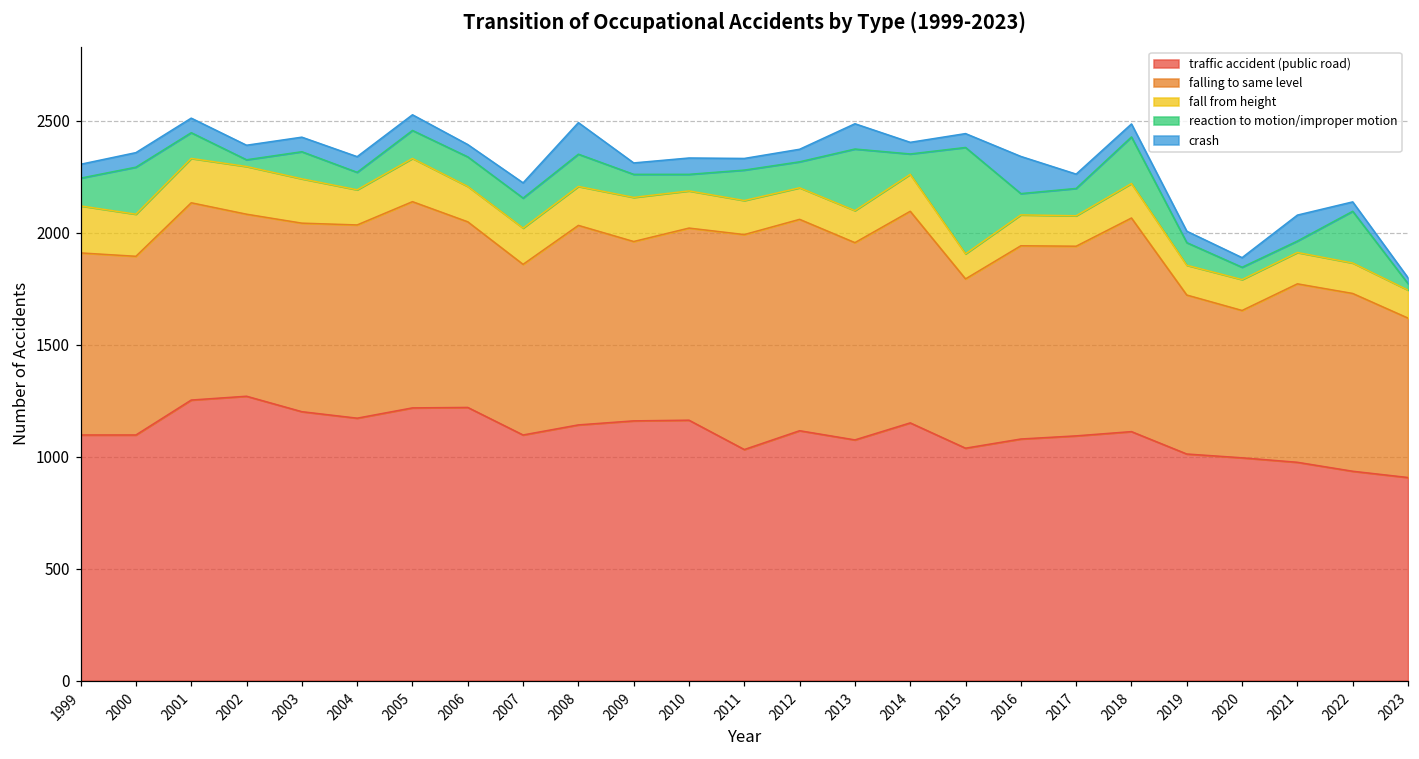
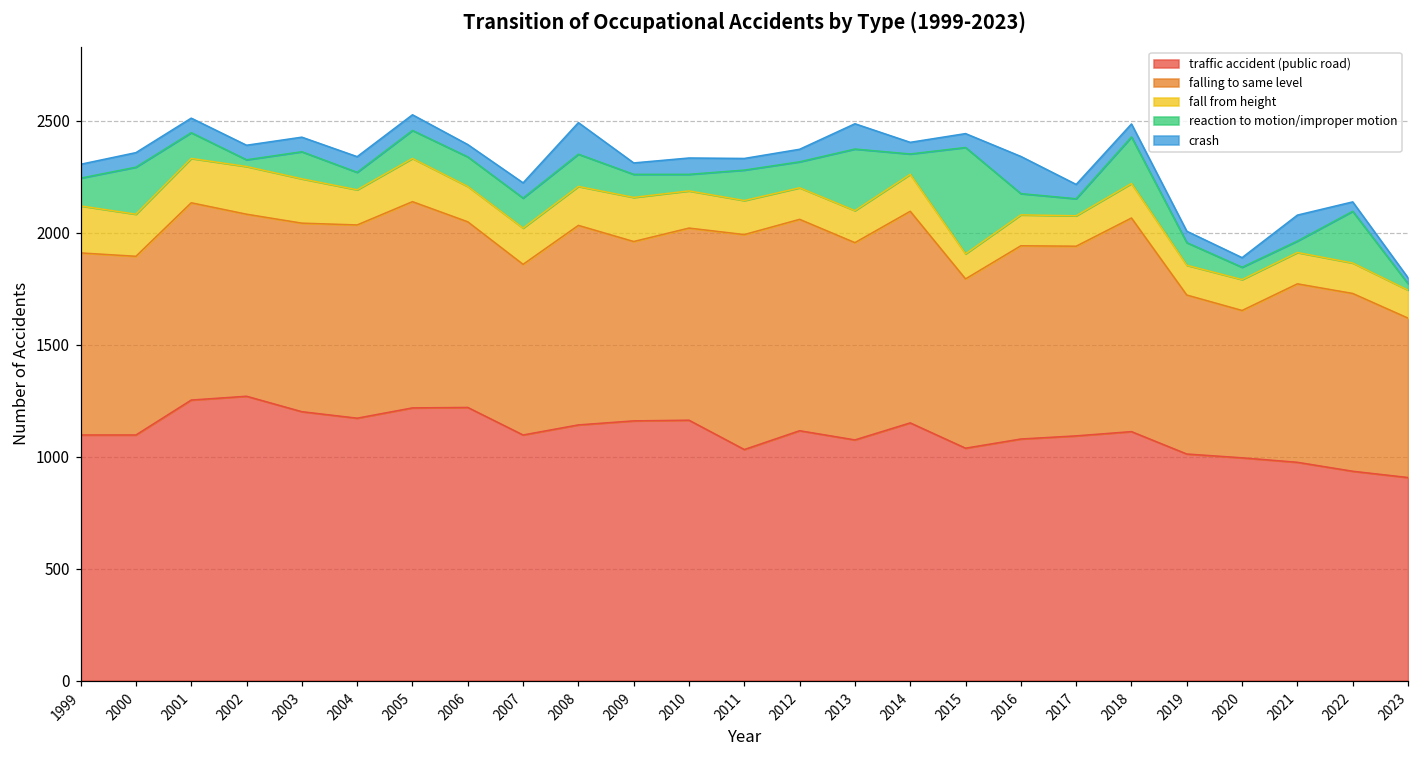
reaction to motion/improper motion, 2017: 120 -> 80
